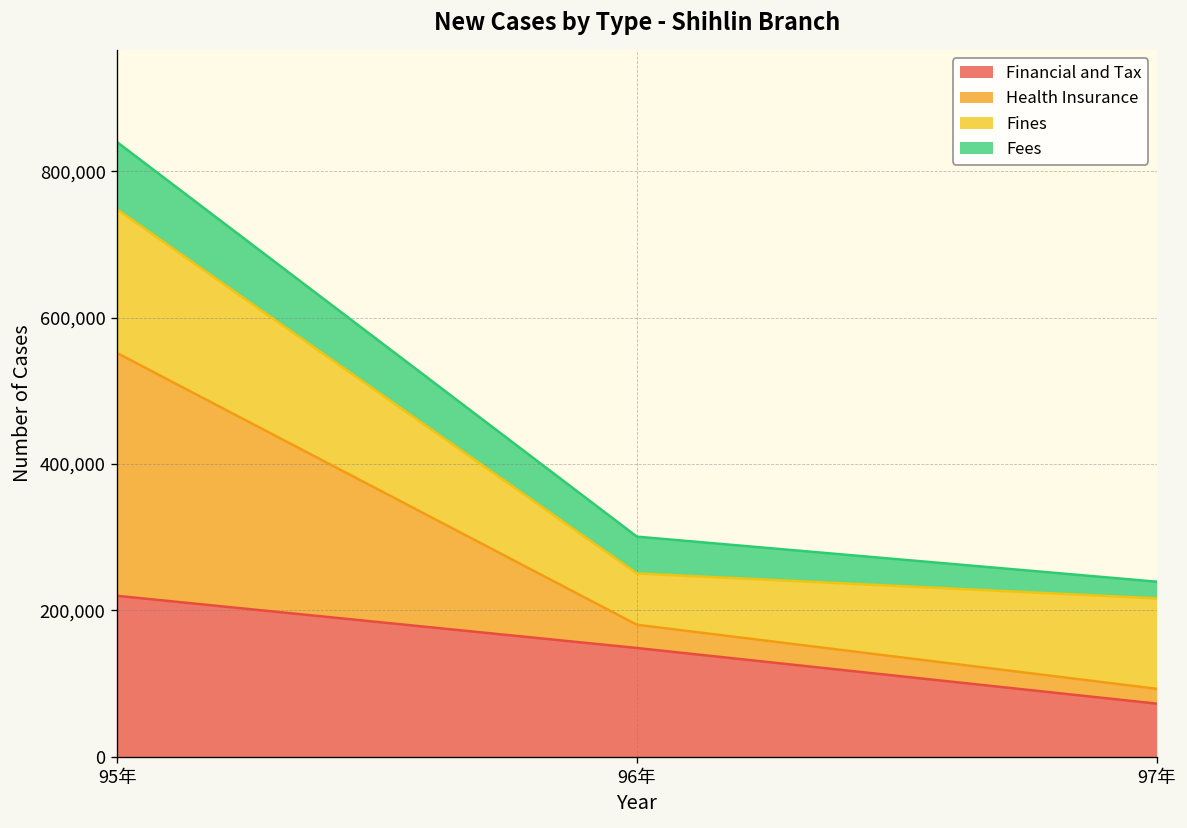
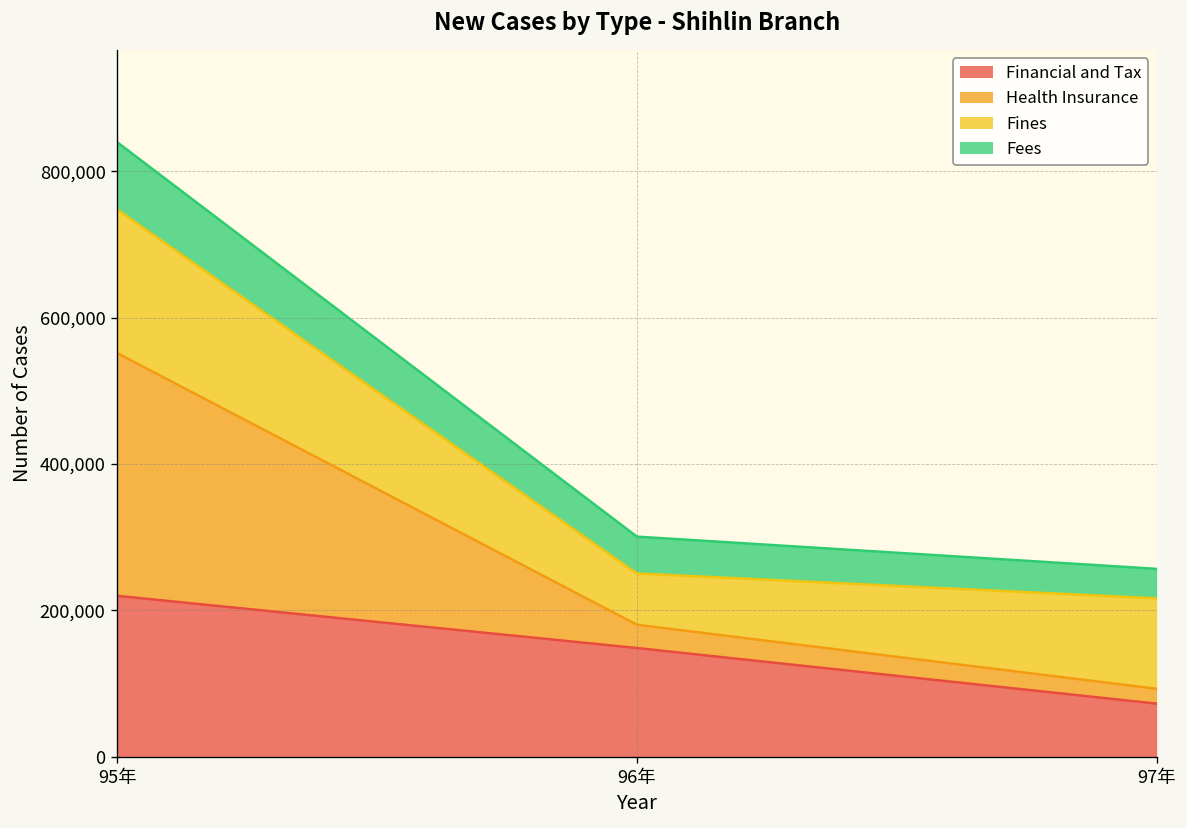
Fees, 97年: 20,000 -> 40,000
